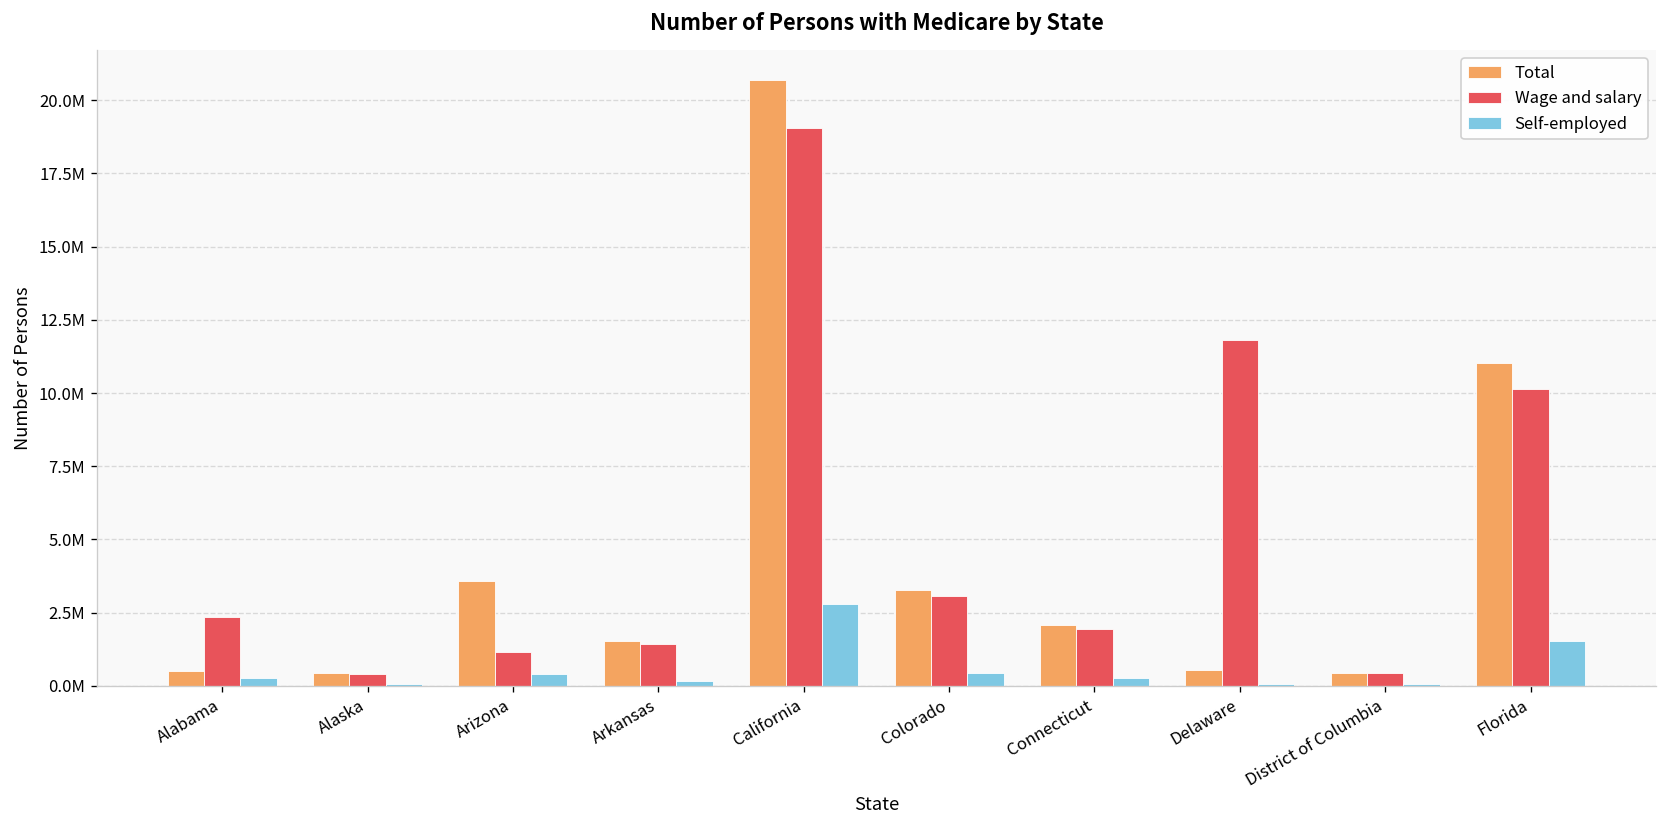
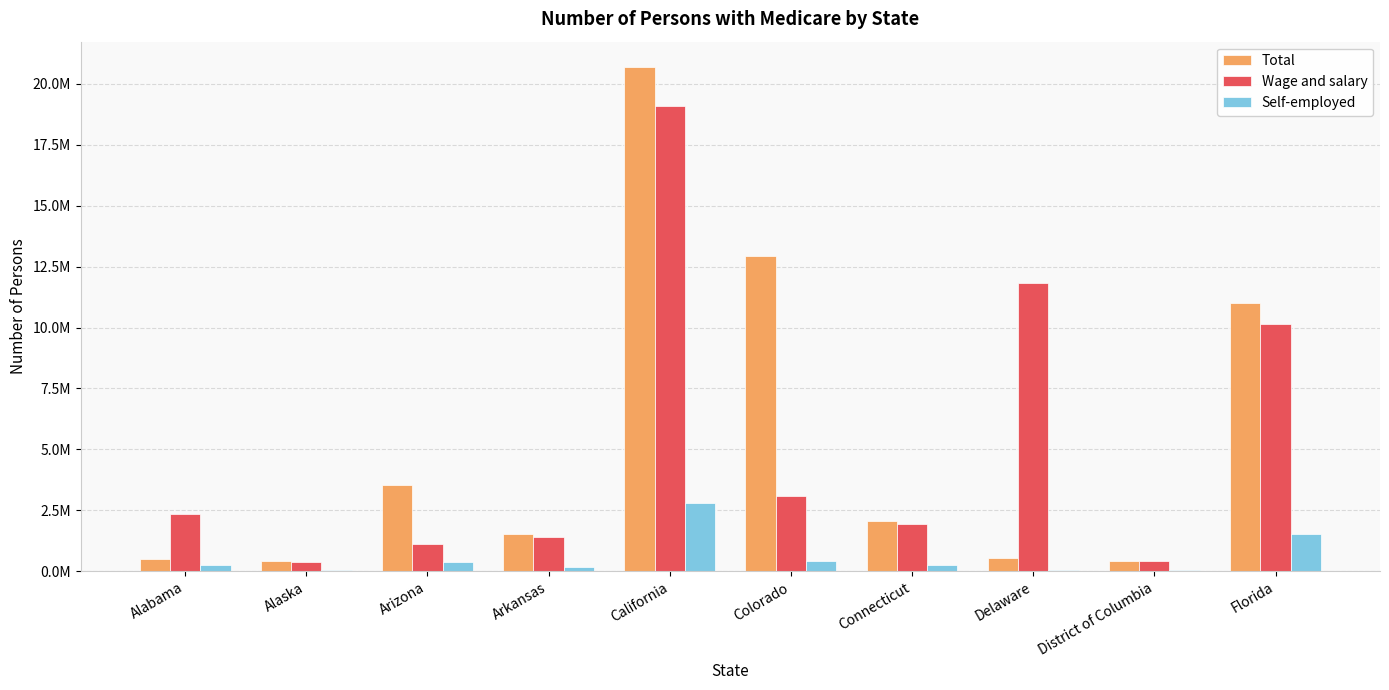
Total, Colorado: 3300000 -> 12900000
